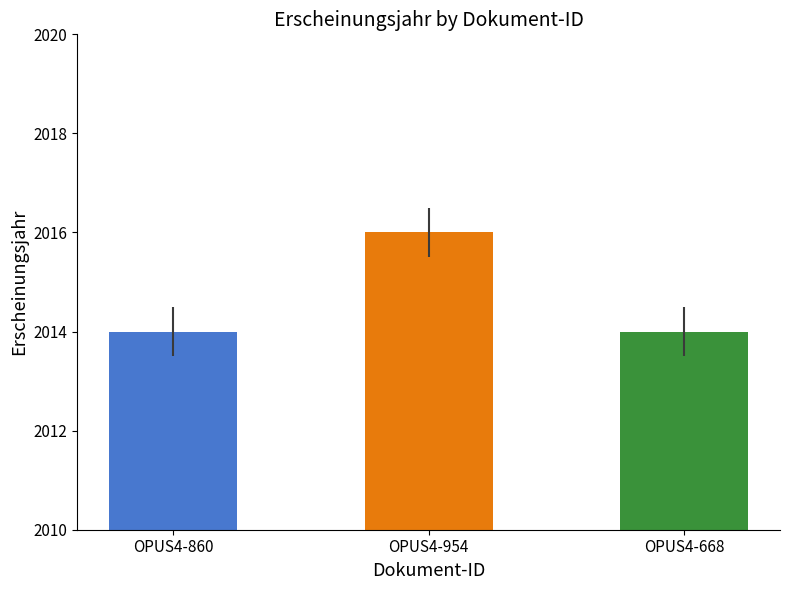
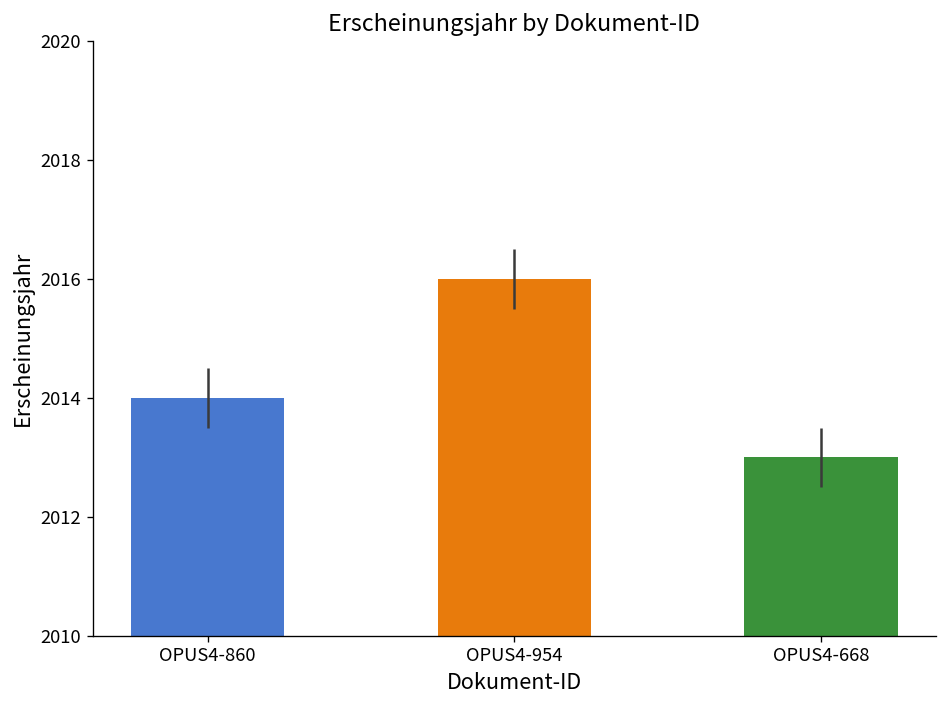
OPUS4-668: 2014 -> 2013
